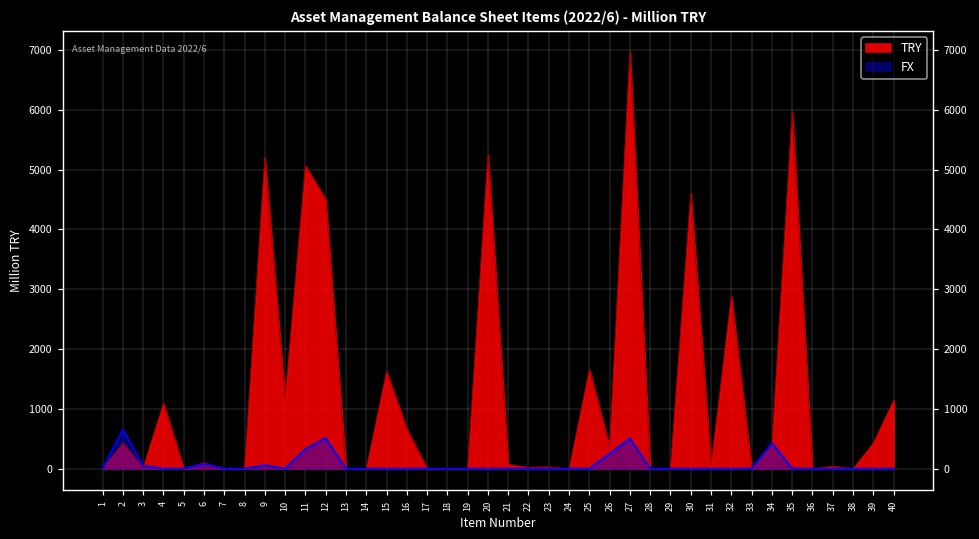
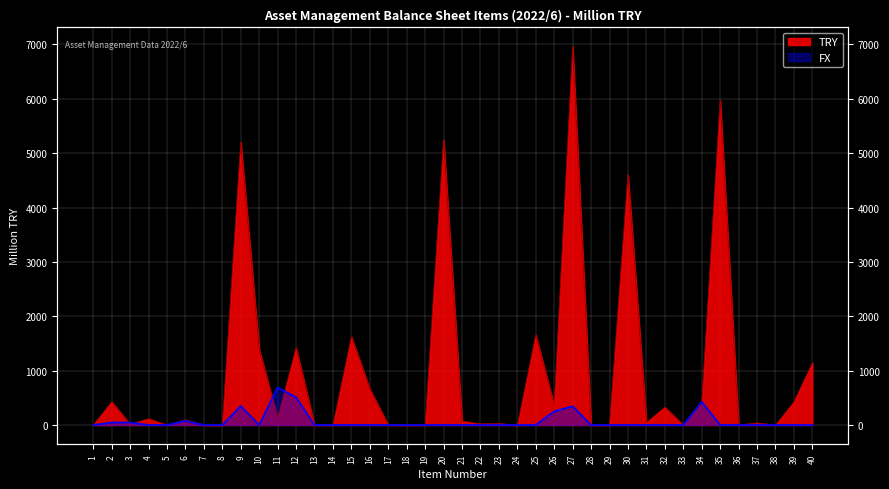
FX, 2: 700 -> 0
TRY, 4: 1100 -> 100
FX, 9: 100 -> 400
TRY, 10: 1200 -> 1400
TRY, 11: 5100 -> 100
FX, 11: 300 -> 700
TRY, 12: 4500 -> 1400
FX, 27: 500 -> 300
TRY, 32: 2900 -> 300
